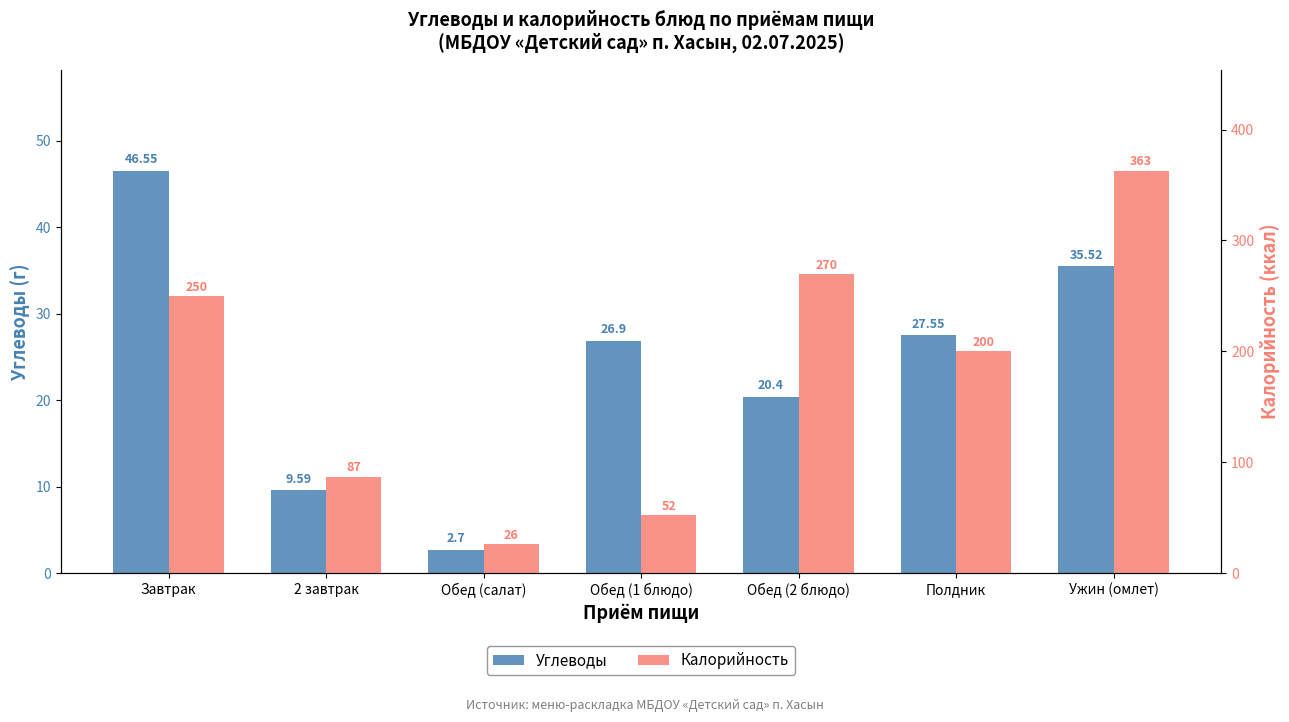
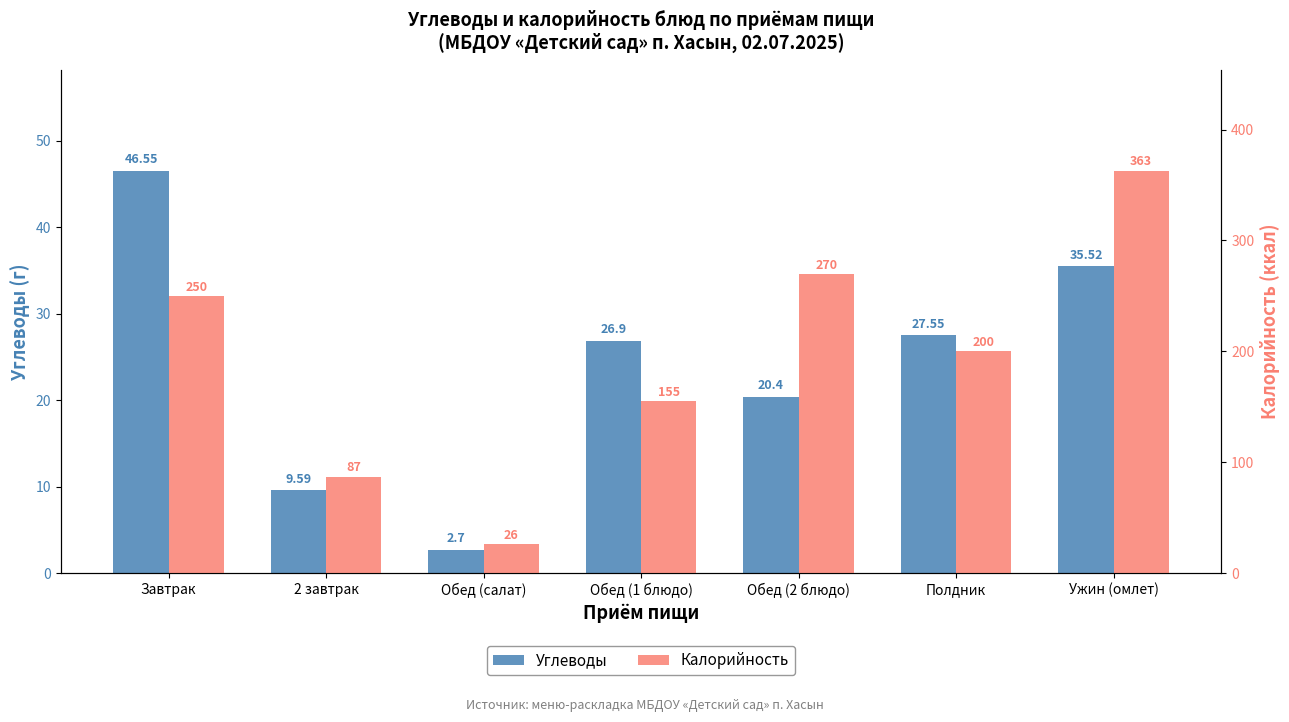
Калорийность, Обед (1 блюдо): 52 -> 155
